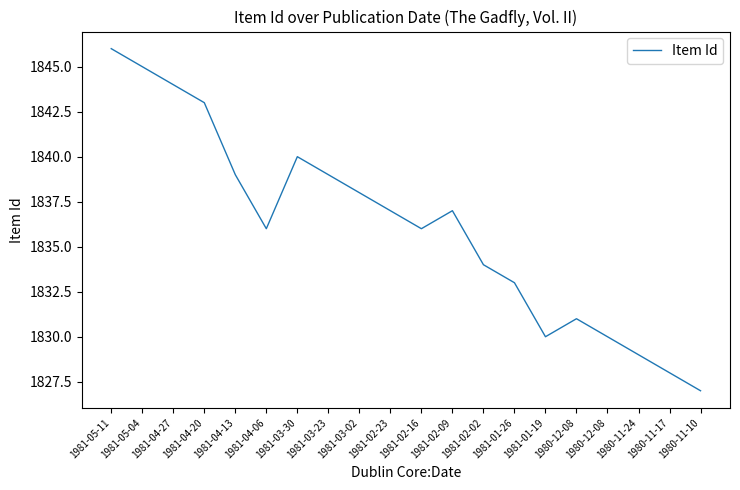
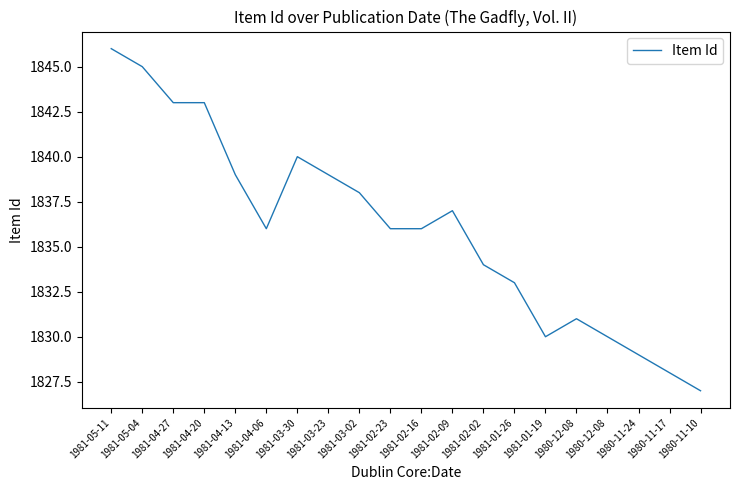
1981-04-27: 1844 -> 1843
1981-02-23: 1837 -> 1836
